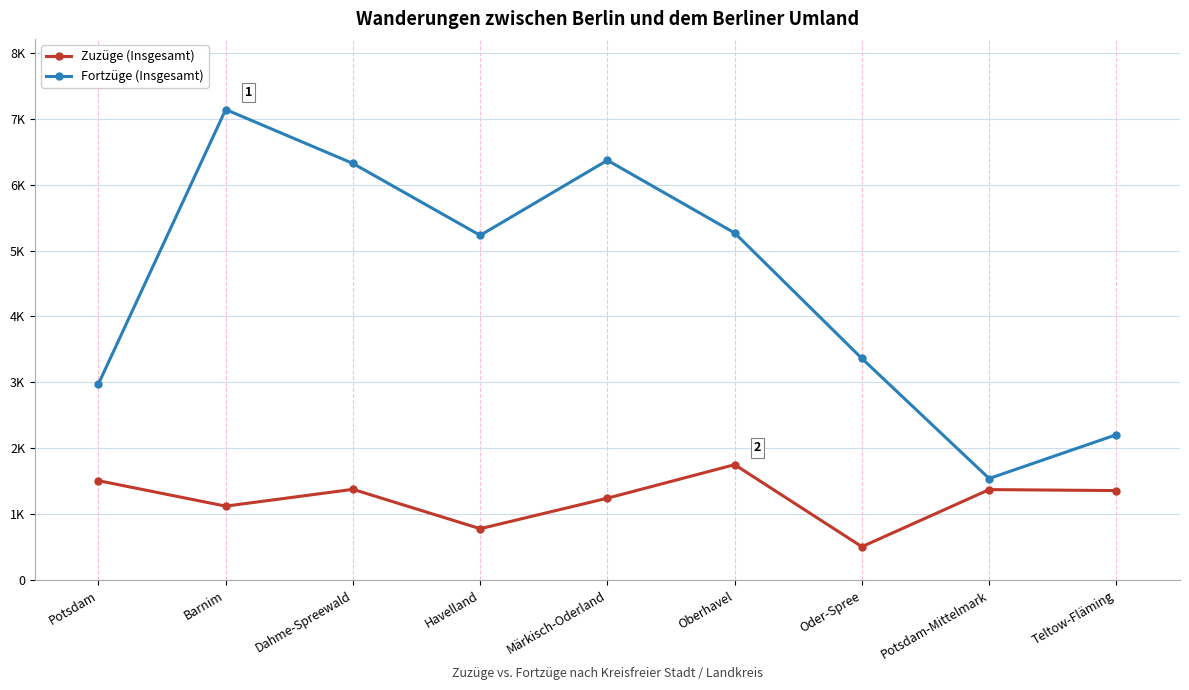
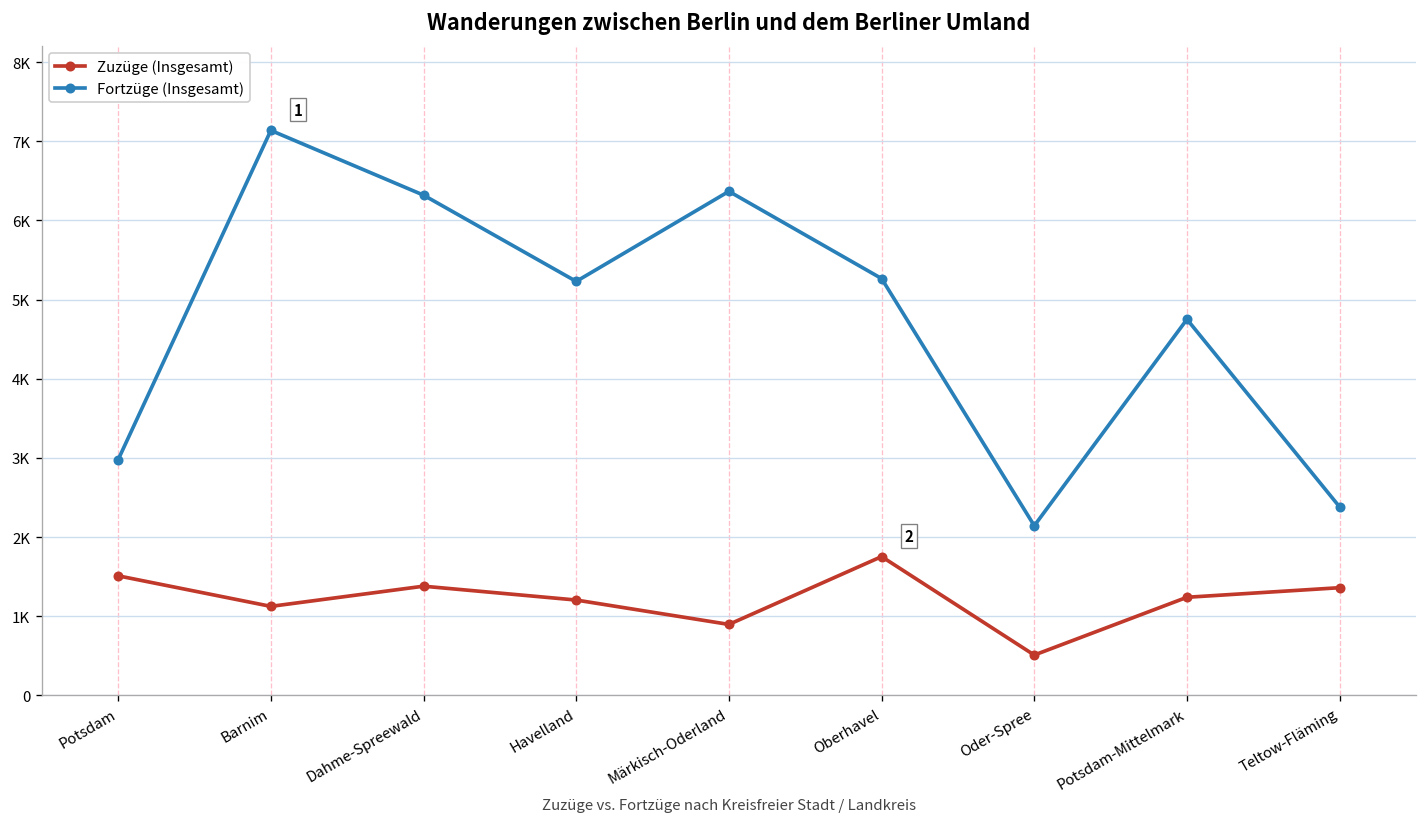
Zuzüge (Insgesamt), Havelland: 800 -> 1200
Zuzüge (Insgesamt), Märkisch-Oderland: 1200 -> 900
Fortzüge (Insgesamt), Oder-Spree: 3400 -> 2100
Zuzüge (Insgesamt), Potsdam-Mittelmark: 1400 -> 1200
Fortzüge (Insgesamt), Potsdam-Mittelmark: 1500 -> 4800
Fortzüge (Insgesamt), Teltow-Fläming: 2200 -> 2400
